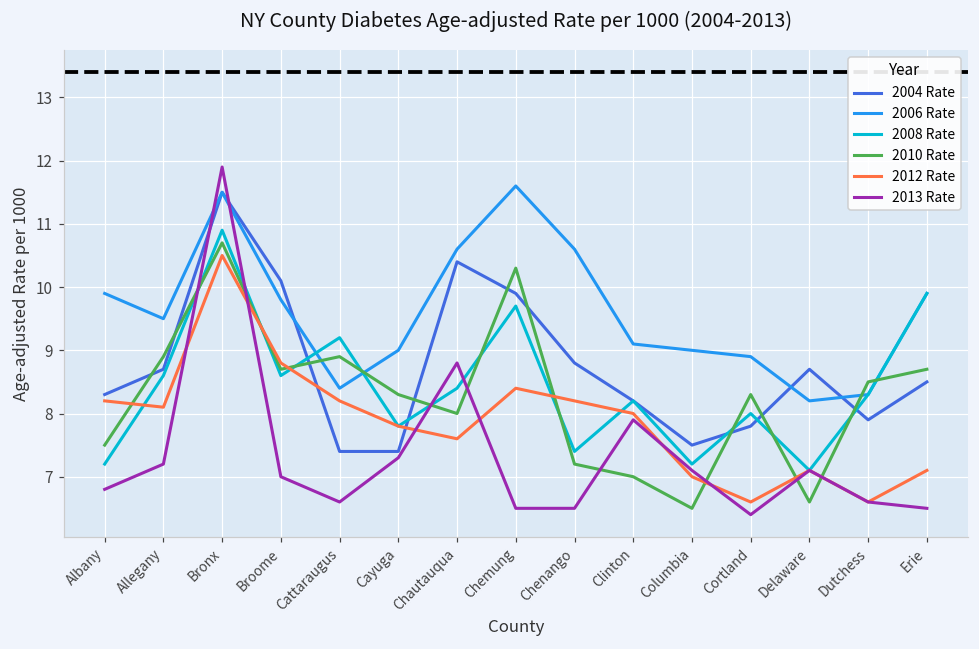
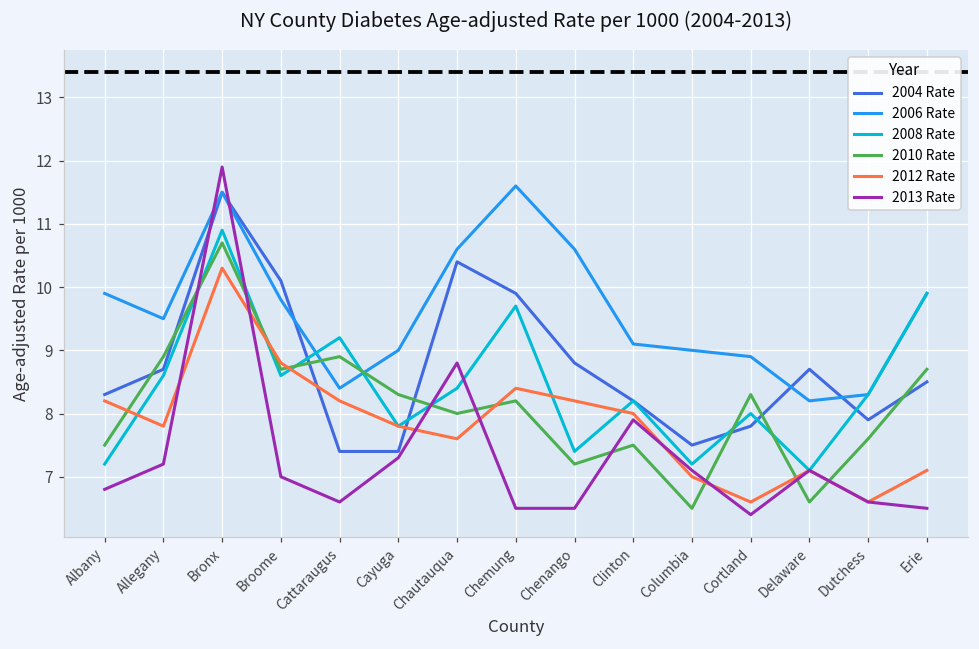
2012 Rate, Allegany: 8.1 -> 7.8
2012 Rate, Bronx: 10.5 -> 10.3
2010 Rate, Chemung: 10.3 -> 8.2
2010 Rate, Clinton: 7.0 -> 7.5
2010 Rate, Dutchess: 8.5 -> 7.6
